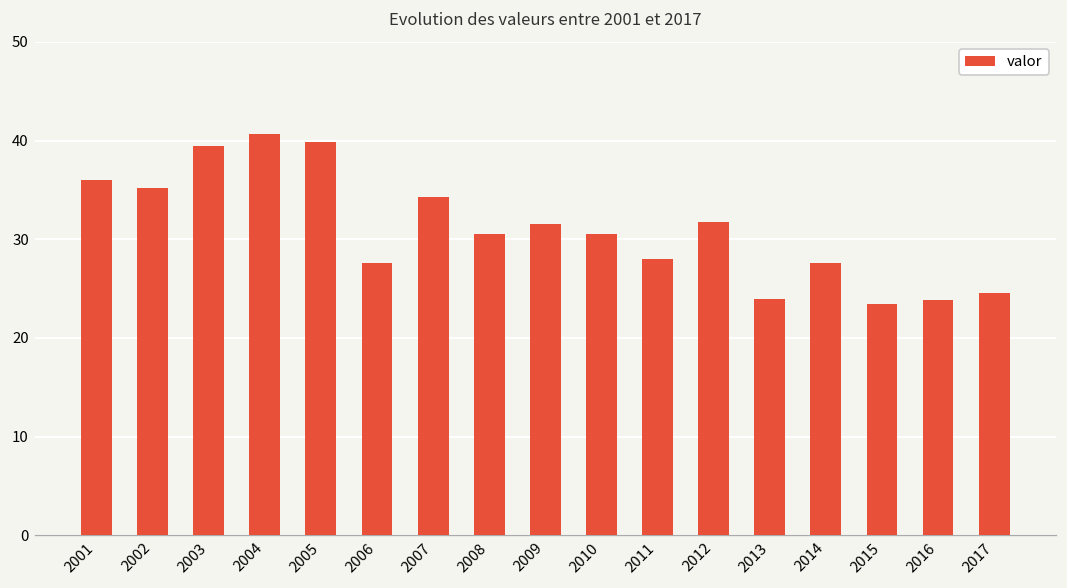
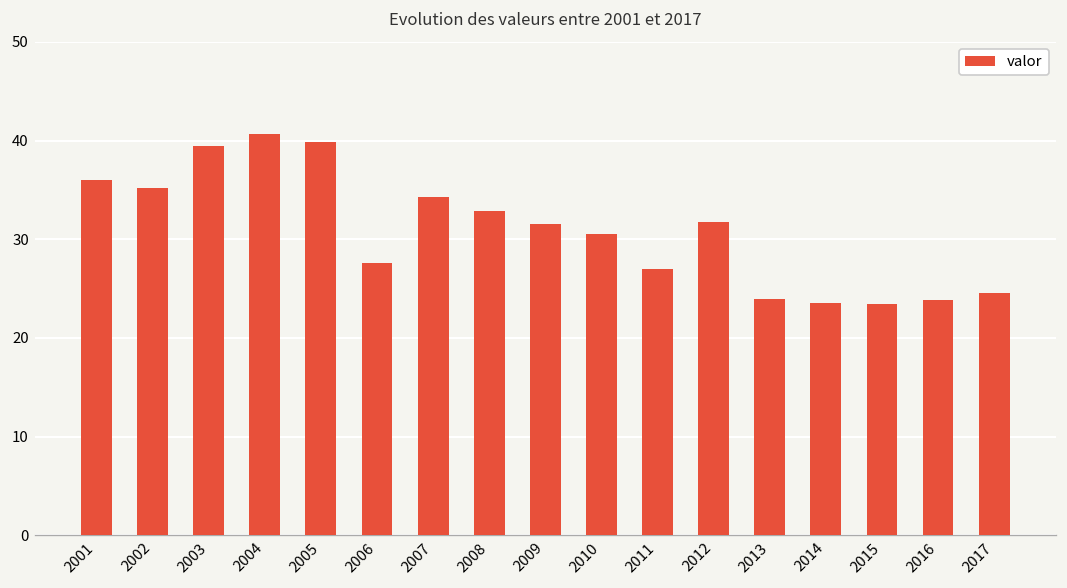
2008: 31 -> 33
2011: 28 -> 27
2014: 28 -> 24
